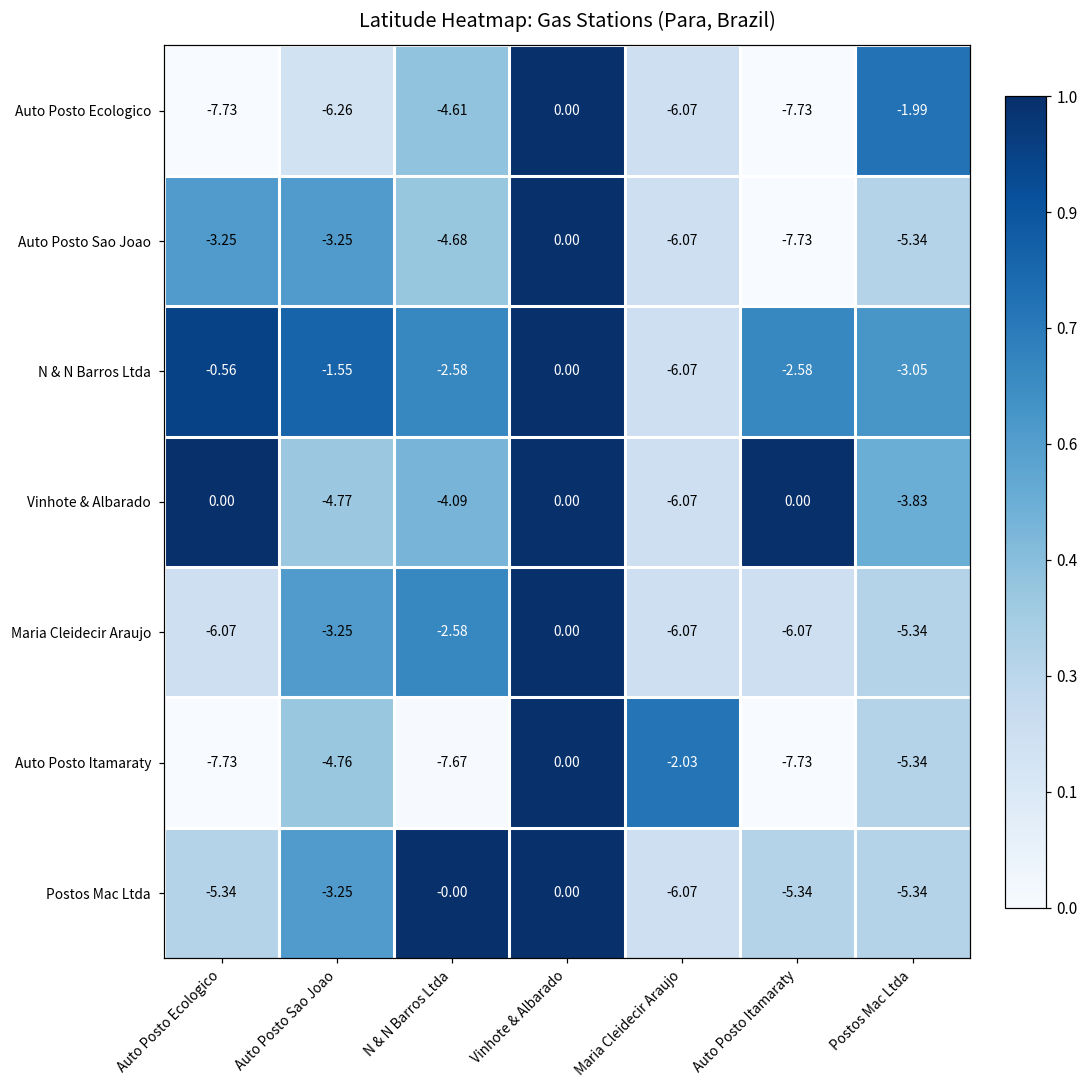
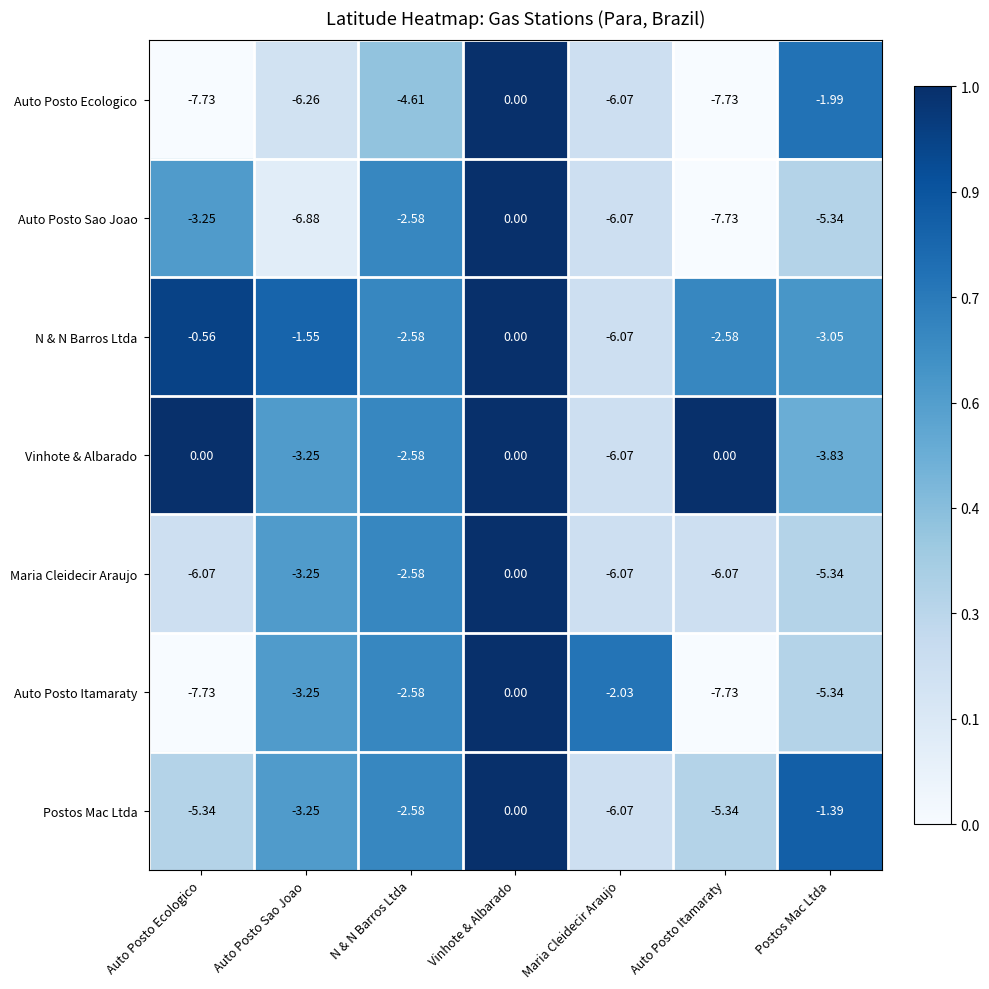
Auto Posto Sao Joao, Auto Posto Sao Joao: -3.25 -> -6.88
Auto Posto Sao Joao, N & N Barros Ltda: -4.68 -> -2.58
Vinhote & Albarado, Auto Posto Sao Joao: -4.77 -> -3.25
Vinhote & Albarado, N & N Barros Ltda: -4.09 -> -2.58
Auto Posto Itamaraty, Auto Posto Sao Joao: -4.76 -> -3.25
Auto Posto Itamaraty, N & N Barros Ltda: -7.67 -> -2.58
Postos Mac Ltda, N & N Barros Ltda: -0.00 -> -2.58
Postos Mac Ltda, Postos Mac Ltda: -5.34 -> -1.39
